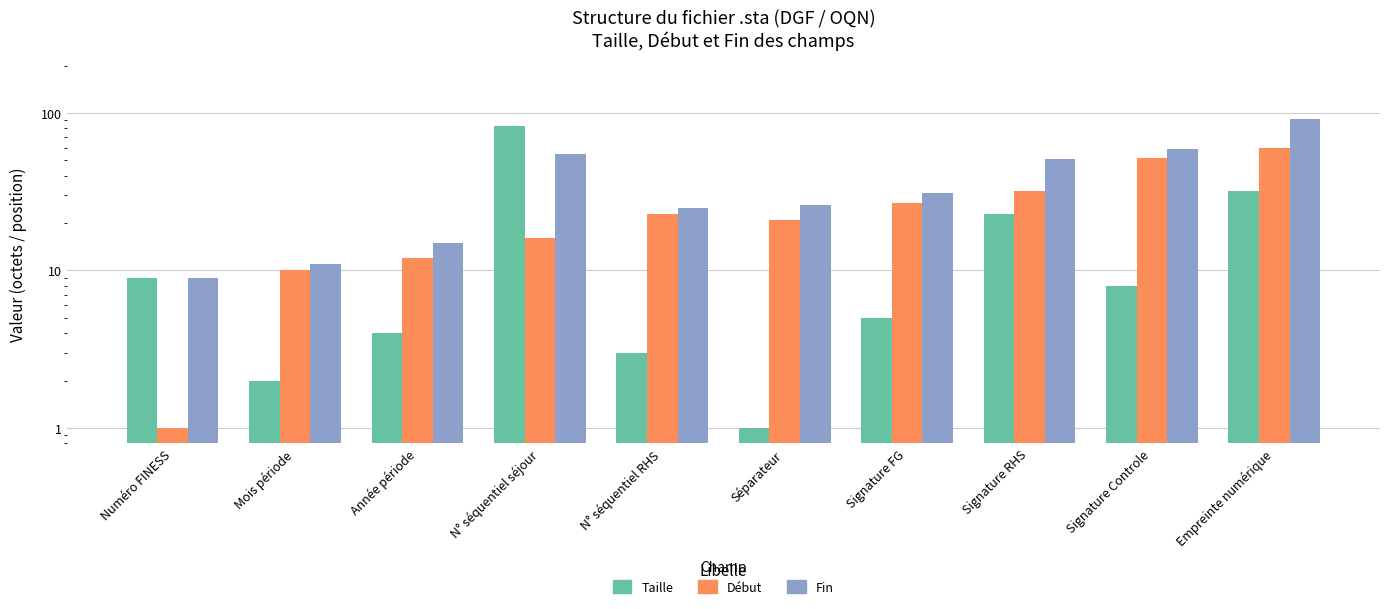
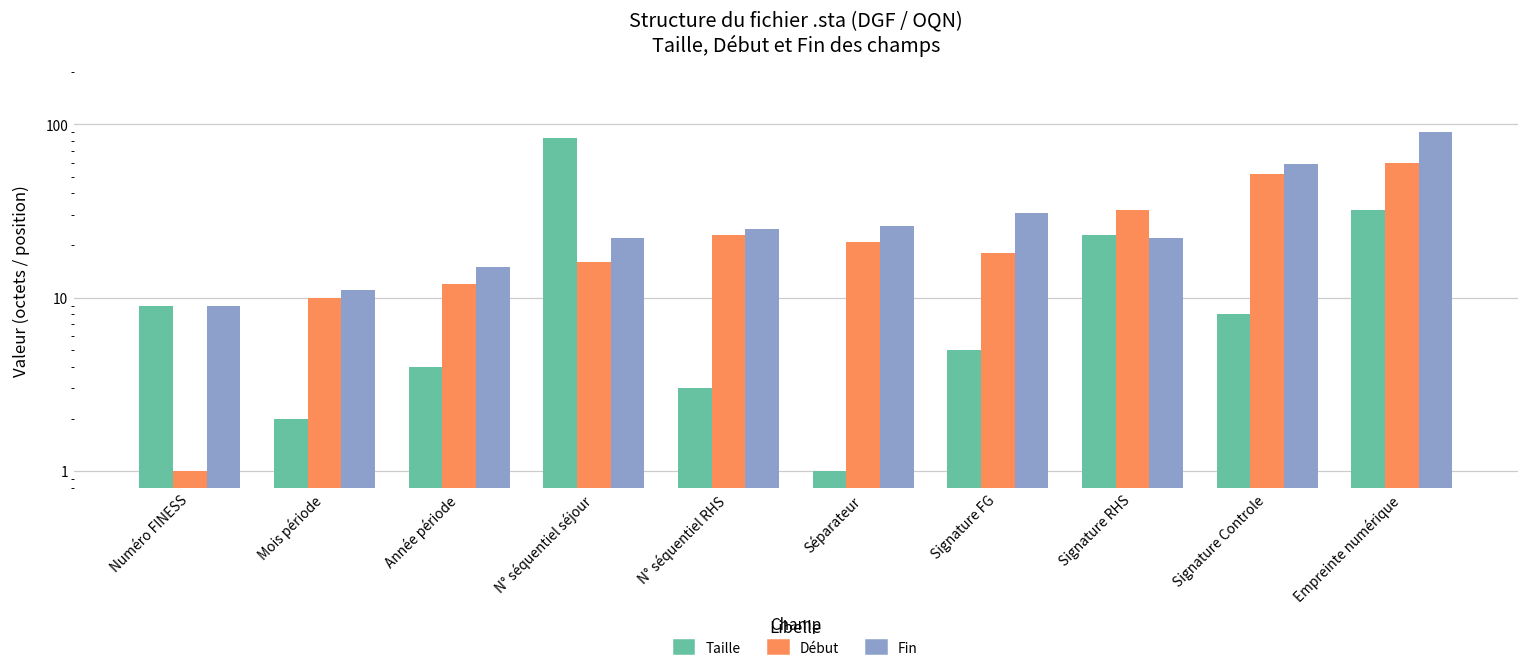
Fin, N° séquentiel séjour: 55 -> 22
Début, Signature FG: 27 -> 18
Fin, Signature RHS: 51 -> 22
